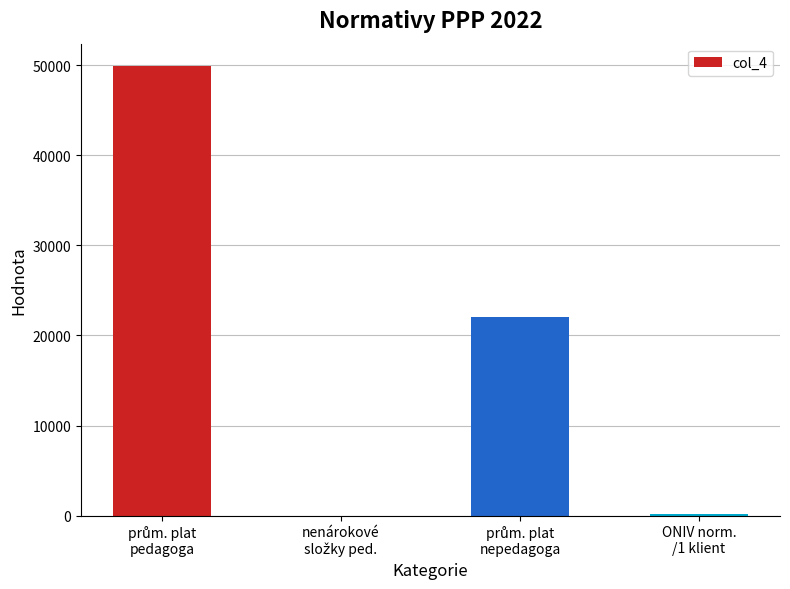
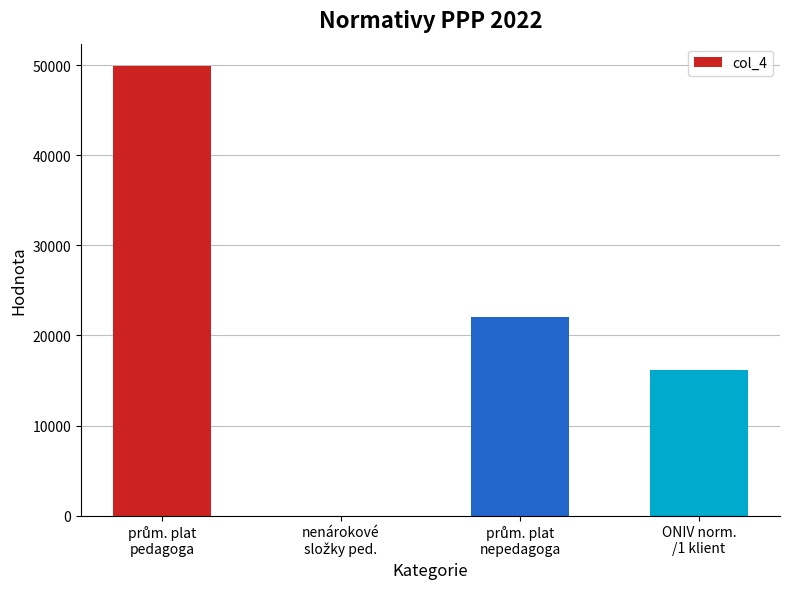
ONIV norm. /1 klient: 0 -> 16000
